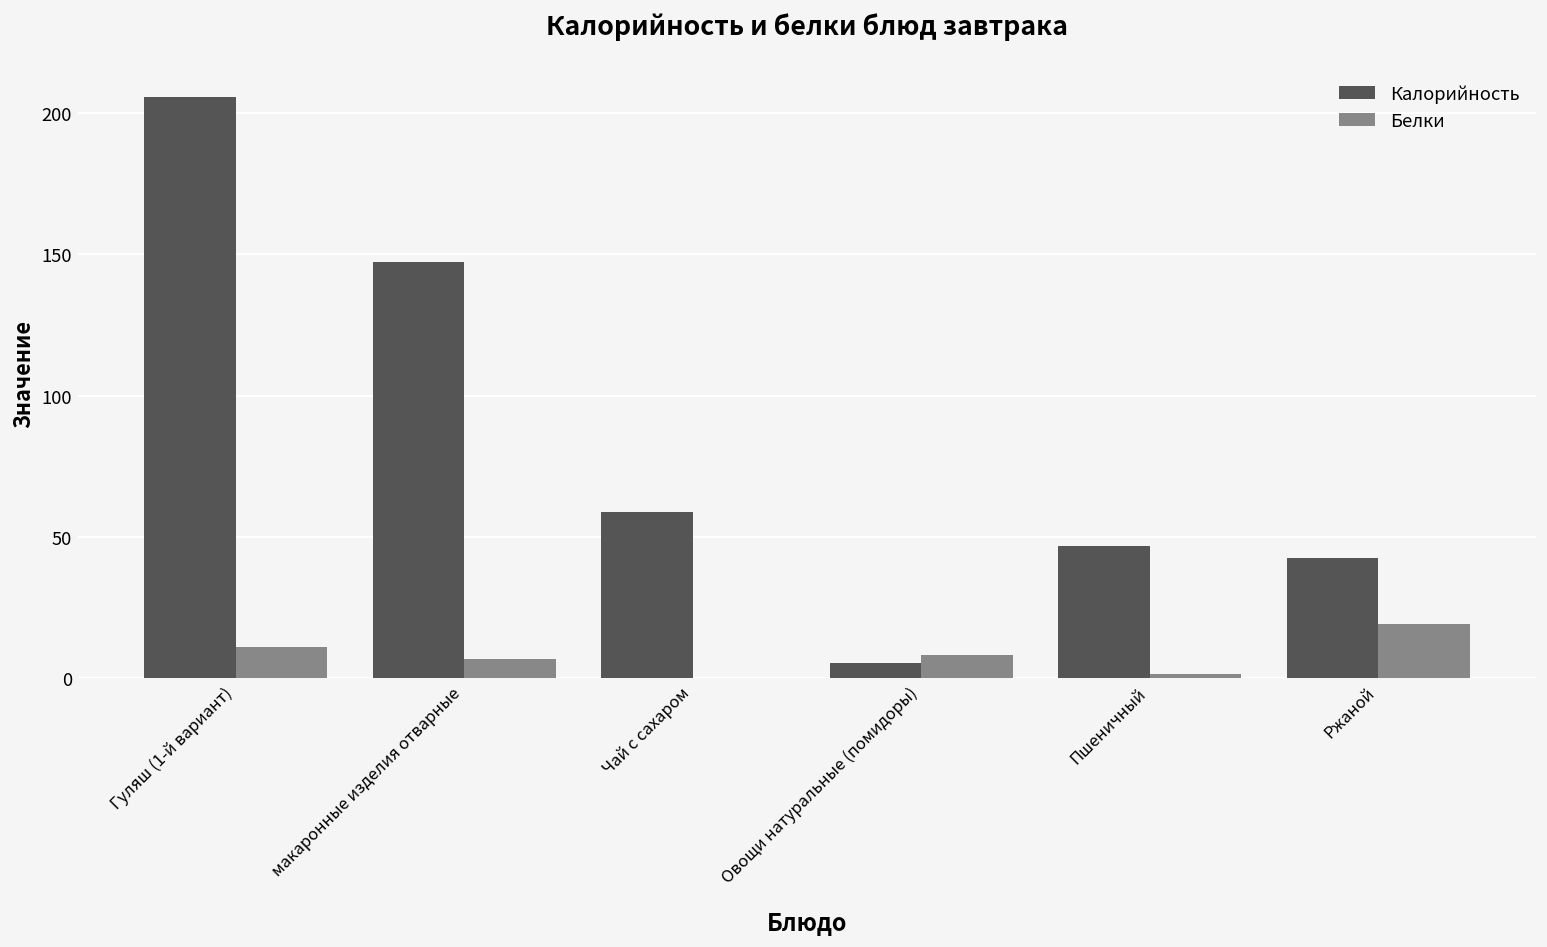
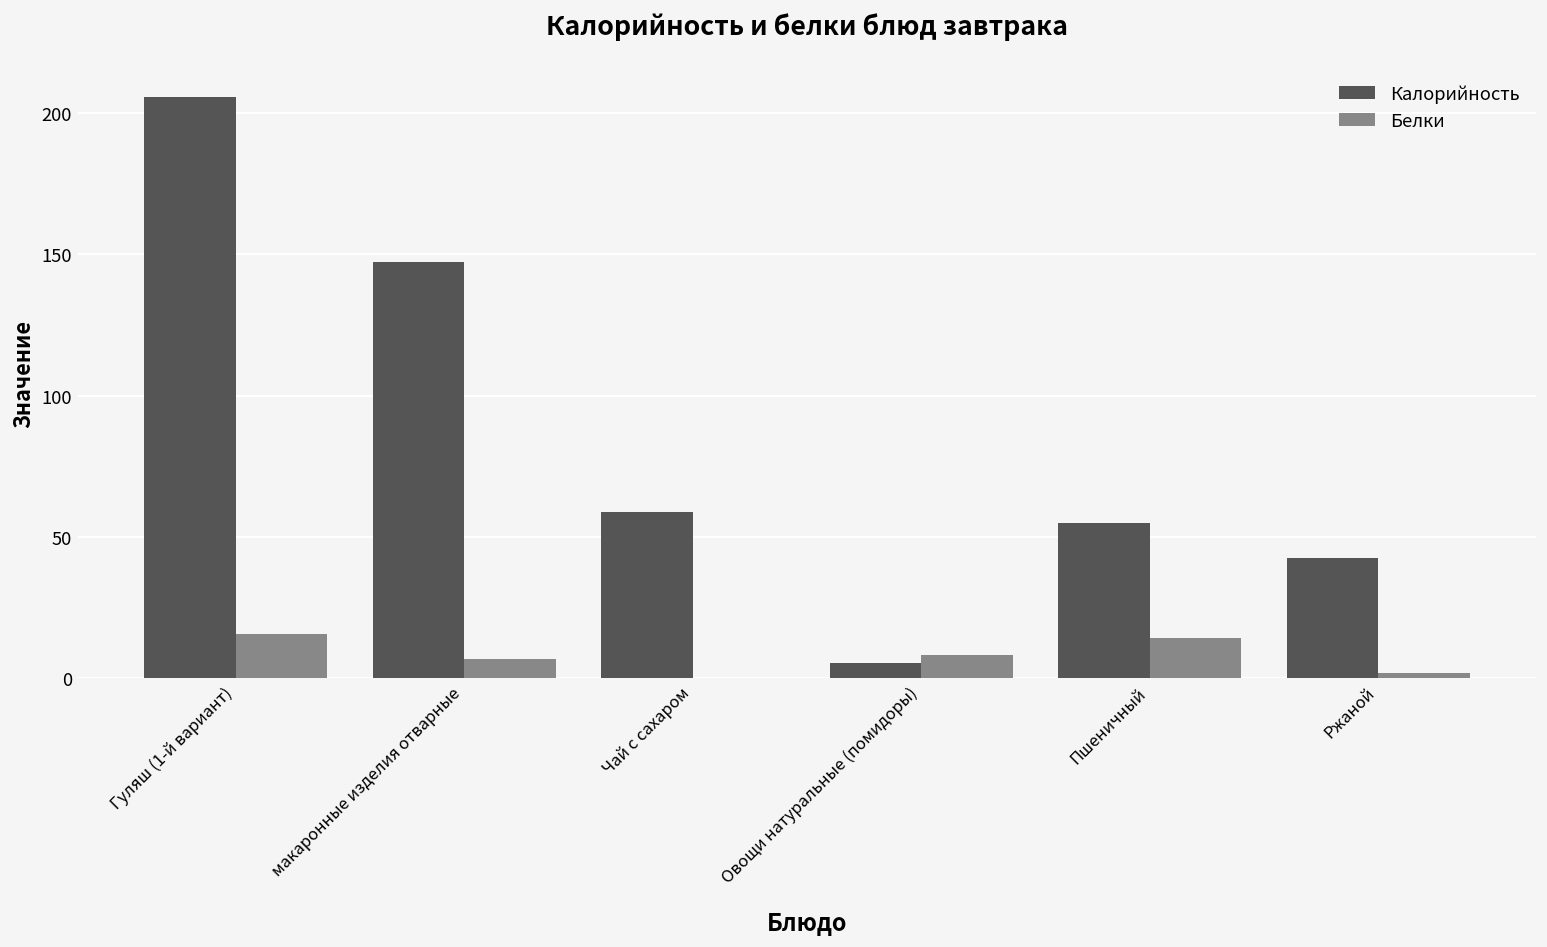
Белки, Гуляш (1-й вариант): 11 -> 16
Калорийность, Пшеничный: 47 -> 55
Белки, Пшеничный: 2 -> 14
Белки, Ржаной: 19 -> 2
